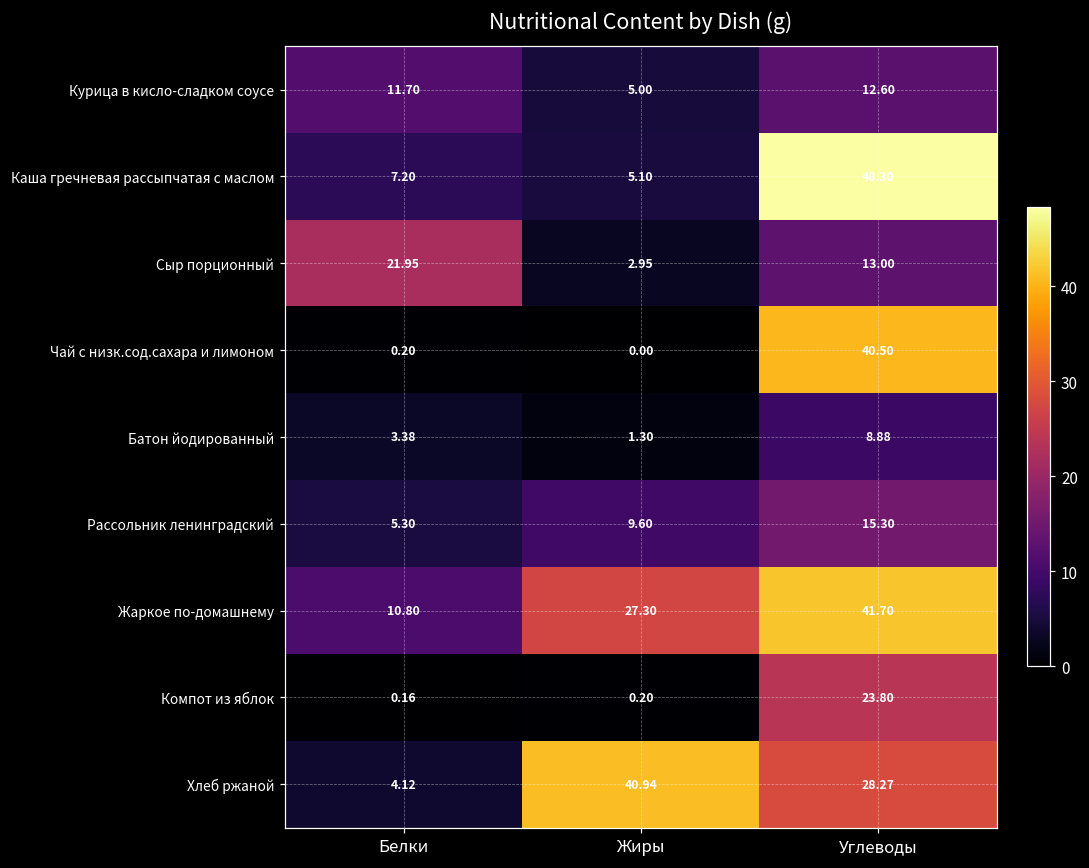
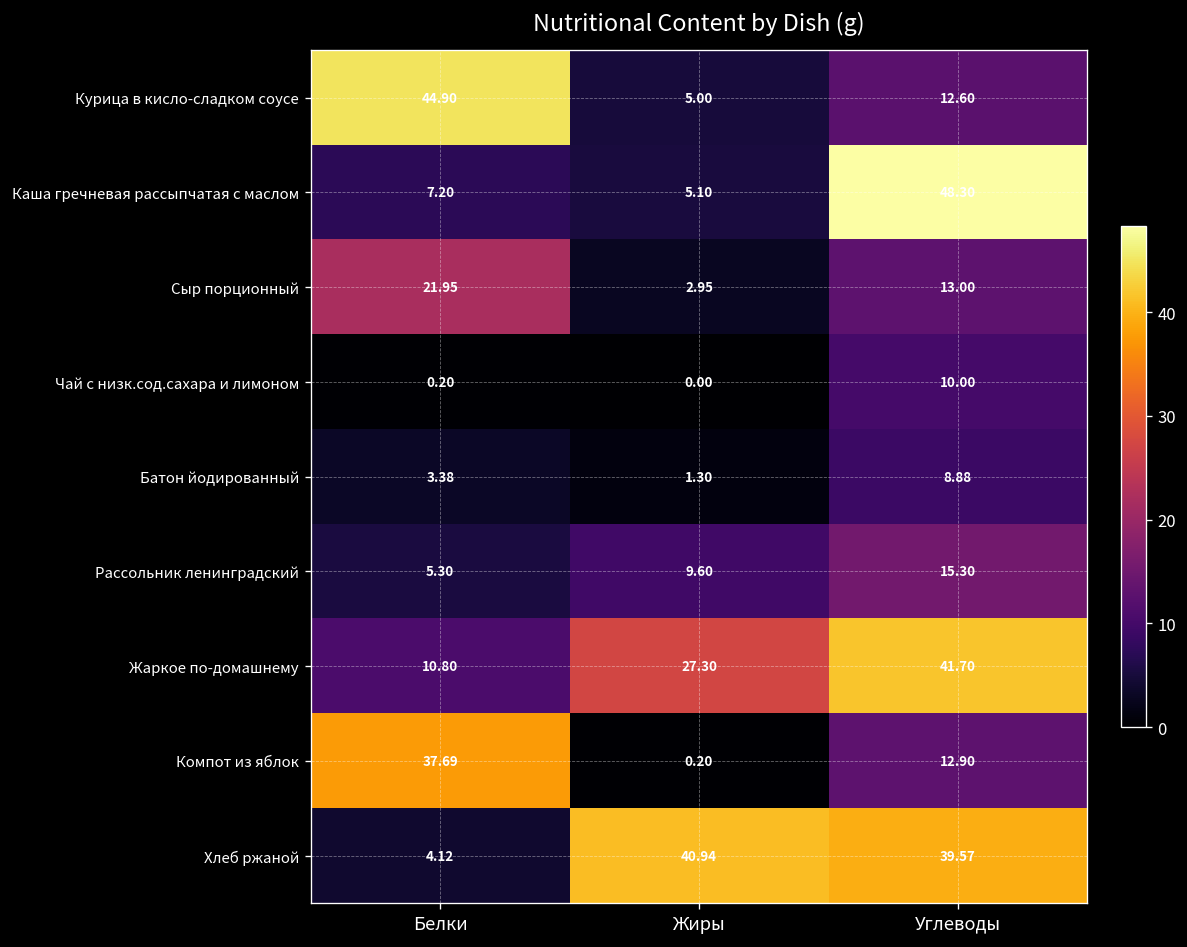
Курица в кисло-сладком соусе, Белки: 11.70 -> 44.90
Чай с низк.сод.сахара и лимоном, Углеводы: 40.50 -> 10.00
Компот из яблок, Белки: 0.16 -> 37.69
Компот из яблок, Углеводы: 23.80 -> 12.90
Хлеб ржаной, Углеводы: 28.27 -> 39.57
